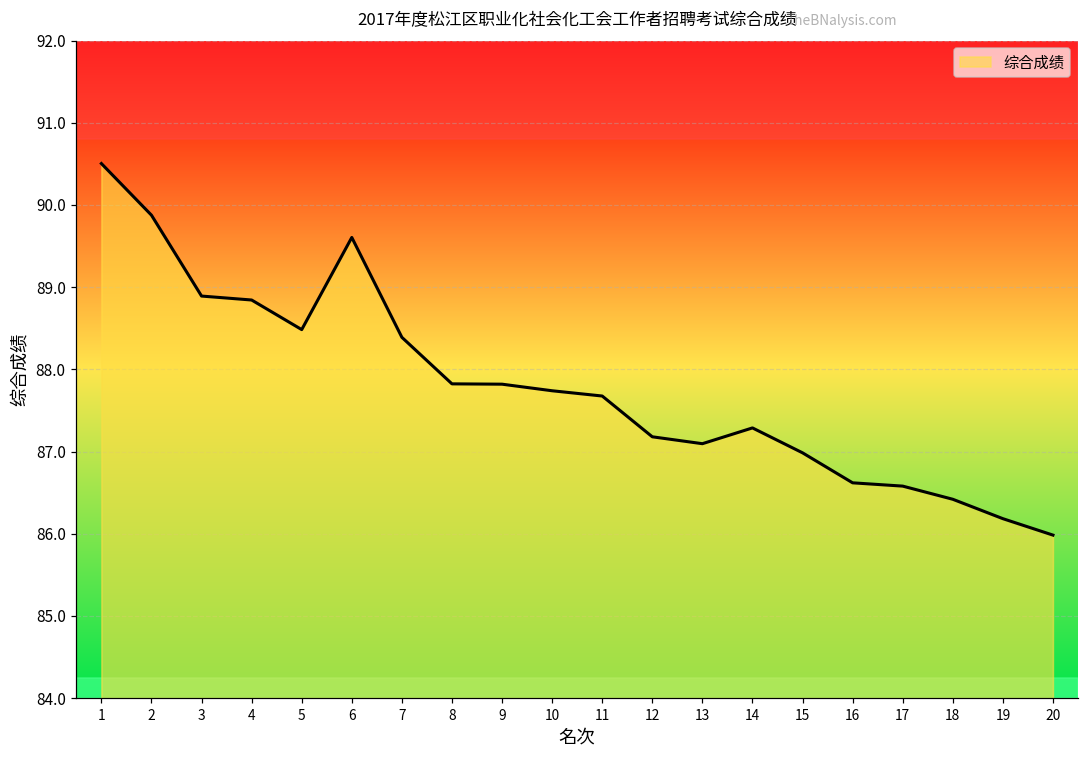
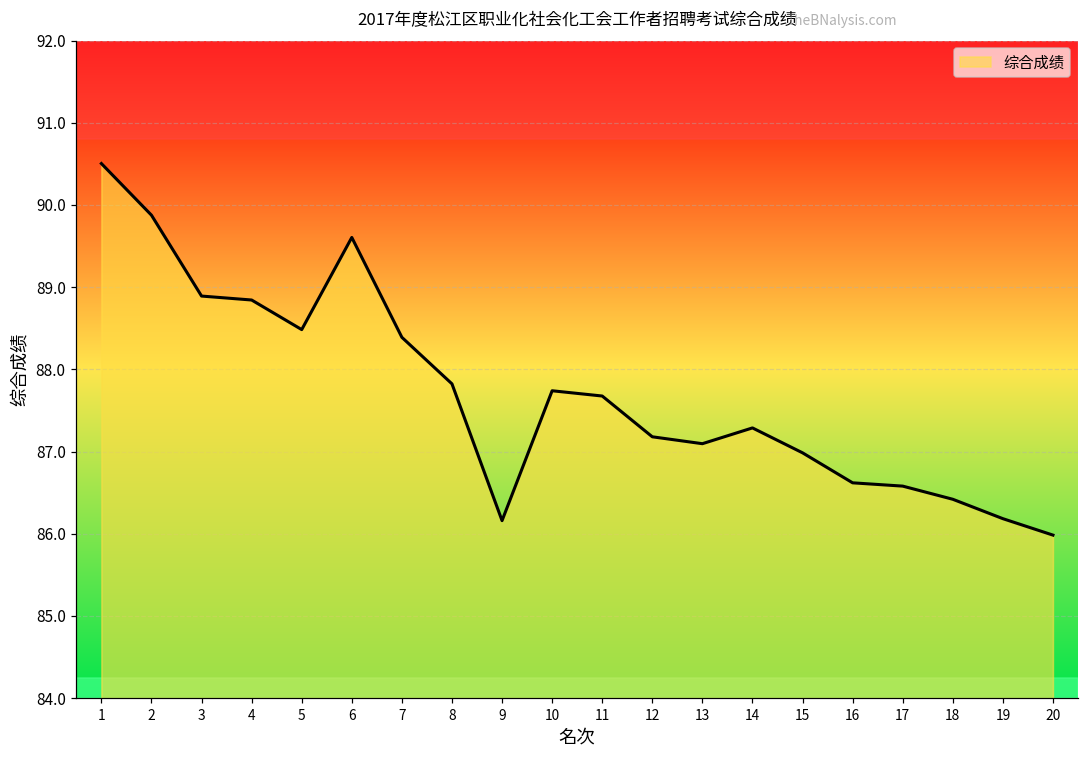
9: 87.8 -> 86.2
